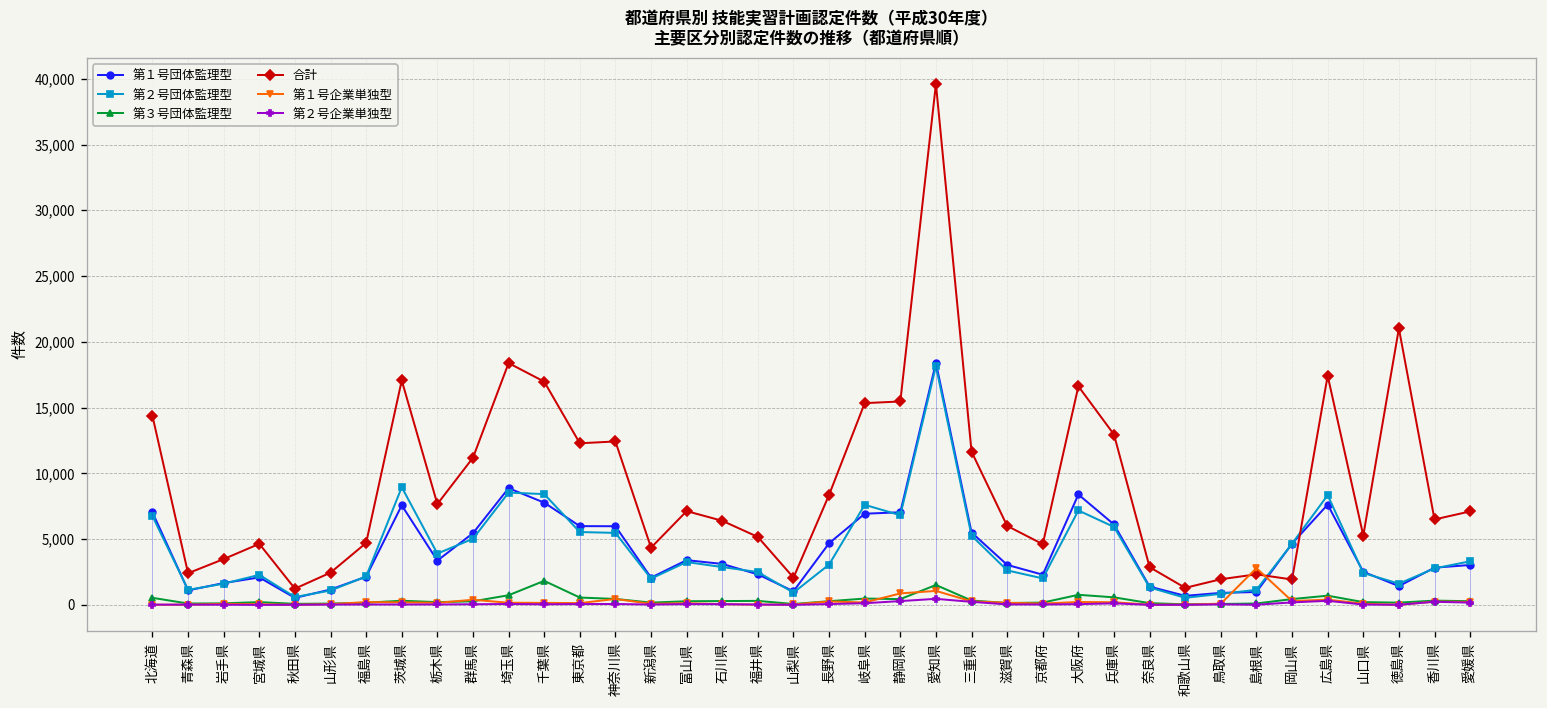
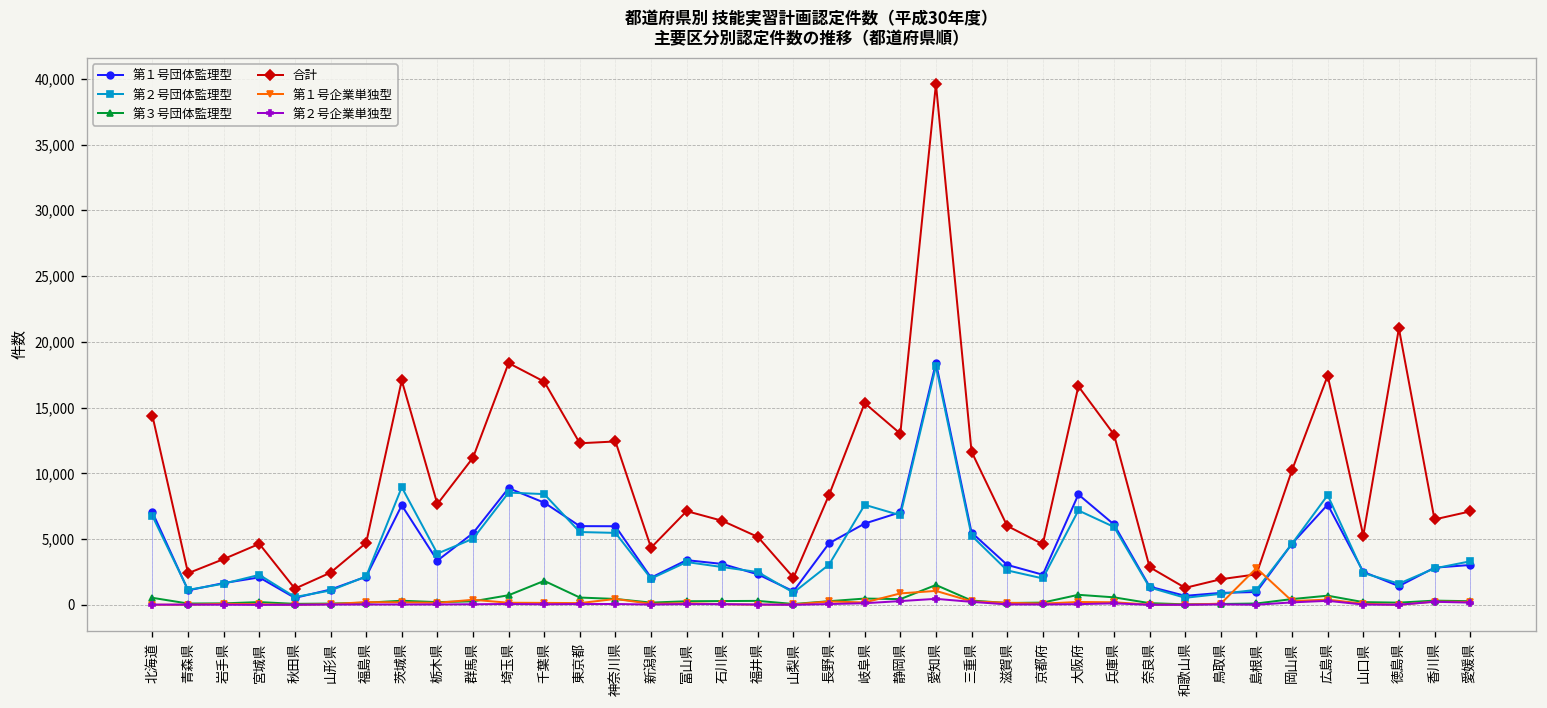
第１号団体監理型, 岐阜県: 6,900 -> 6,200
合計, 静岡県: 15,500 -> 13,000
合計, 岡山県: 1,900 -> 10,300
